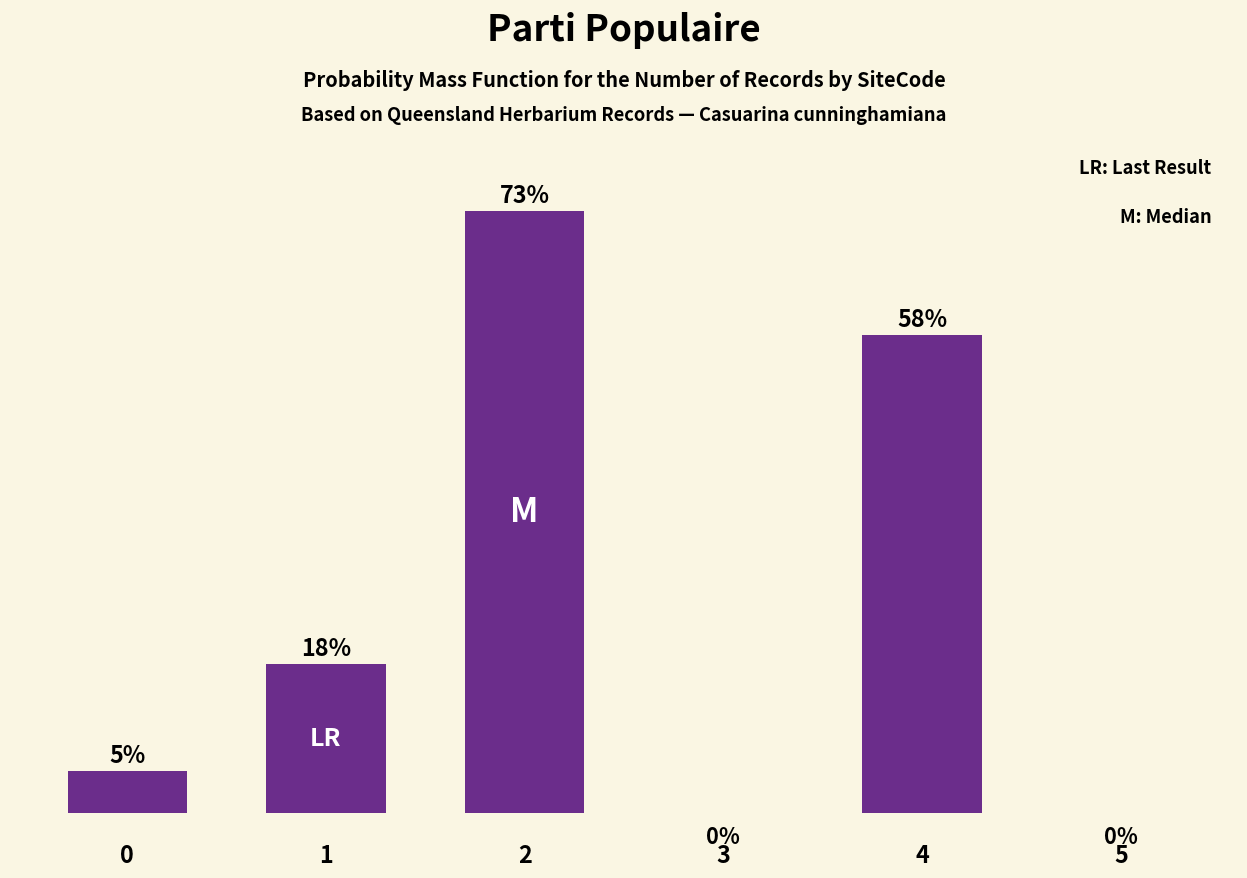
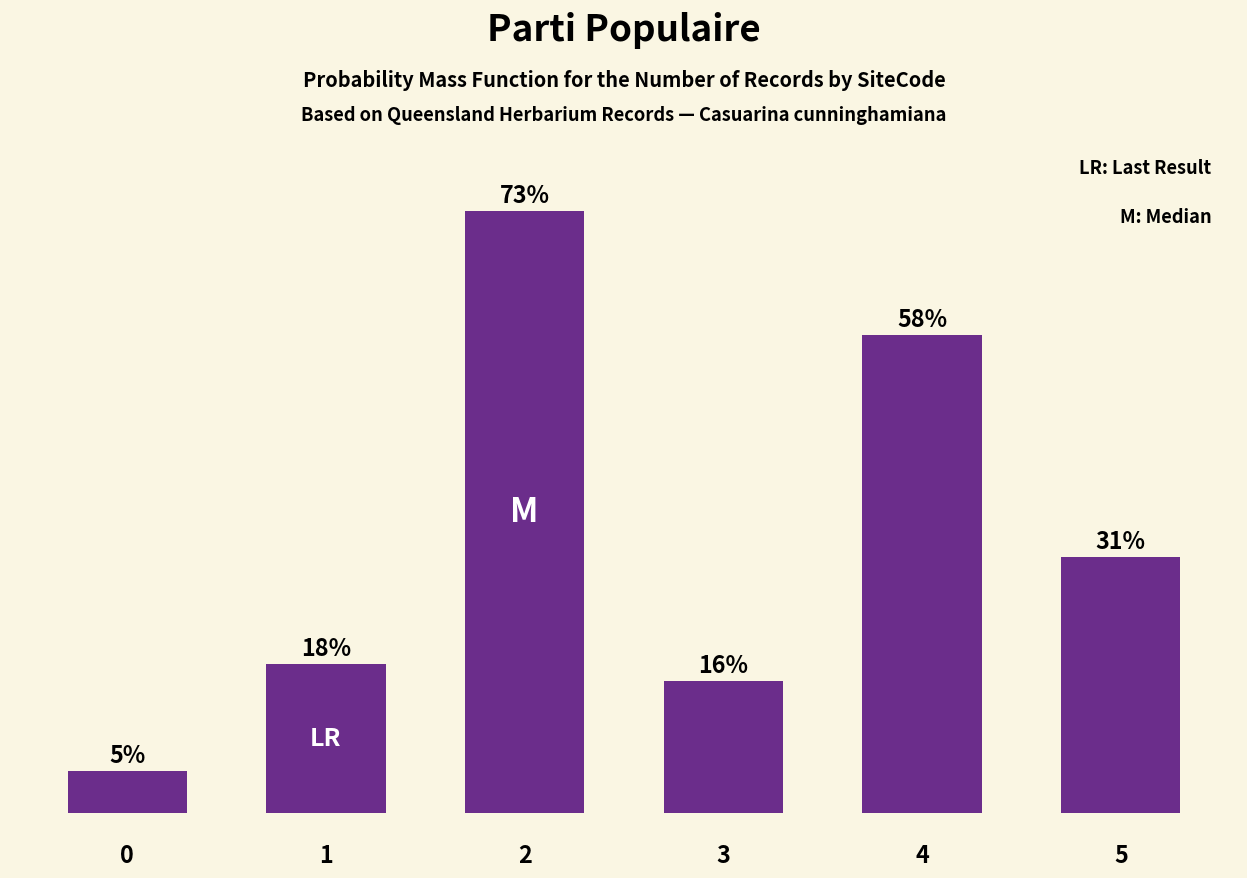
3: 0% -> 16%
5: 0% -> 31%
